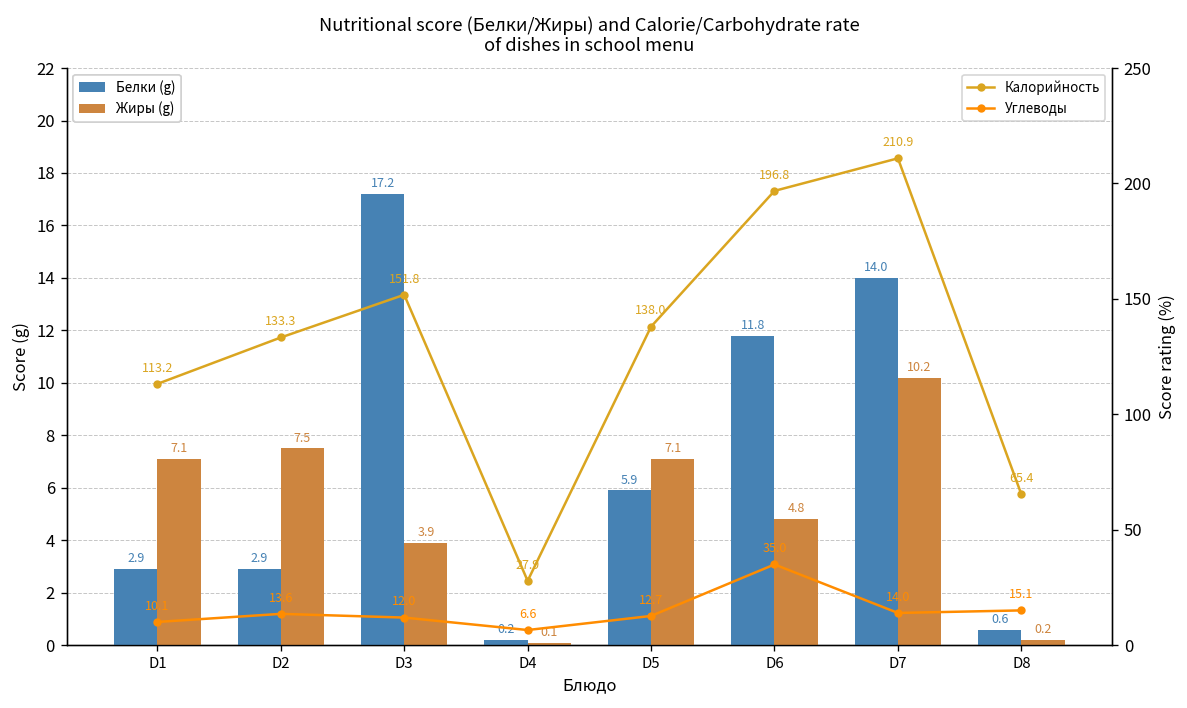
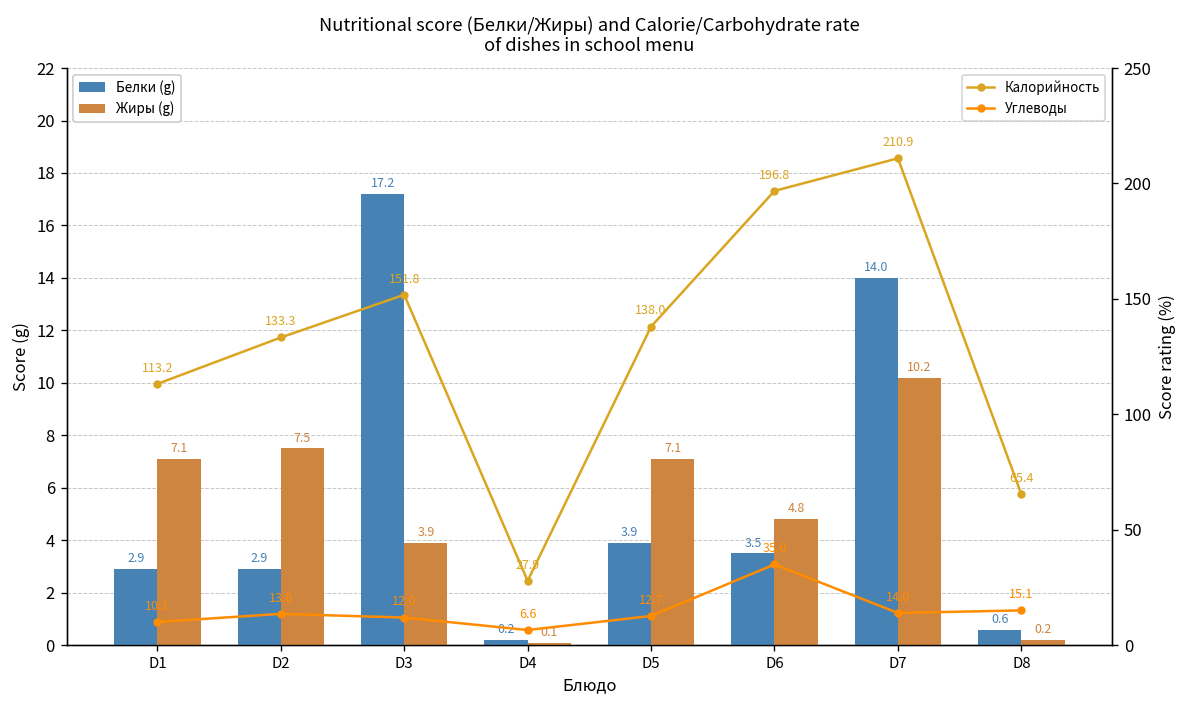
Белки (g), D5: 5.9 -> 3.9
Белки (g), D6: 11.8 -> 3.5
